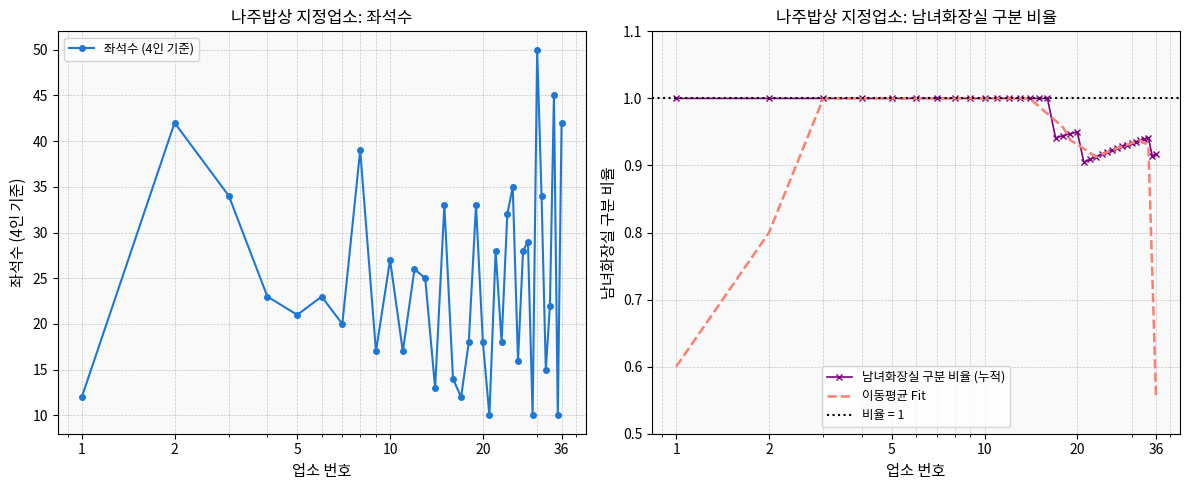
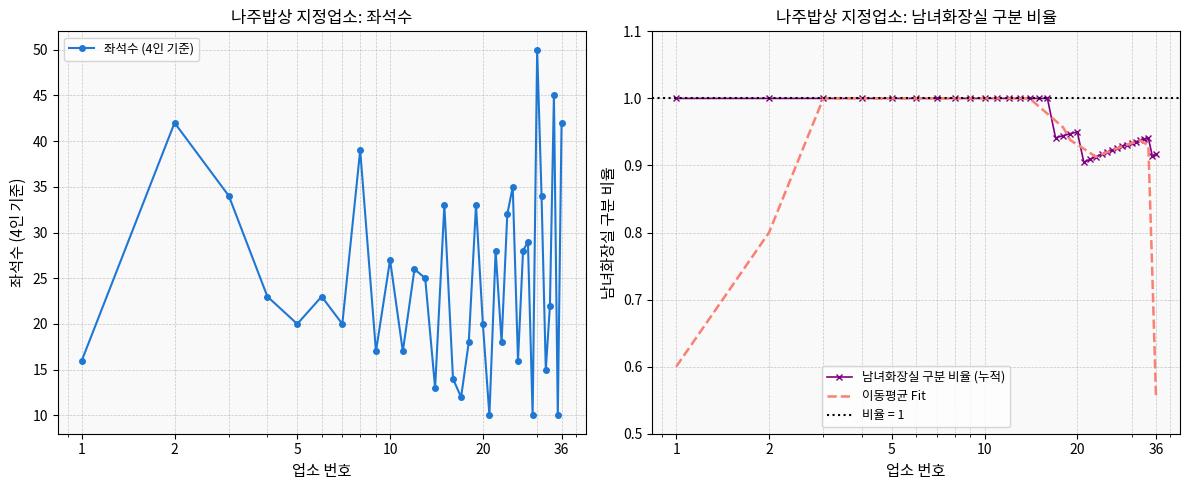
나주밥상 지정업소: 좌석수, 1: 12 -> 16
나주밥상 지정업소: 좌석수, 5: 21 -> 20
나주밥상 지정업소: 좌석수, 20: 18 -> 20
